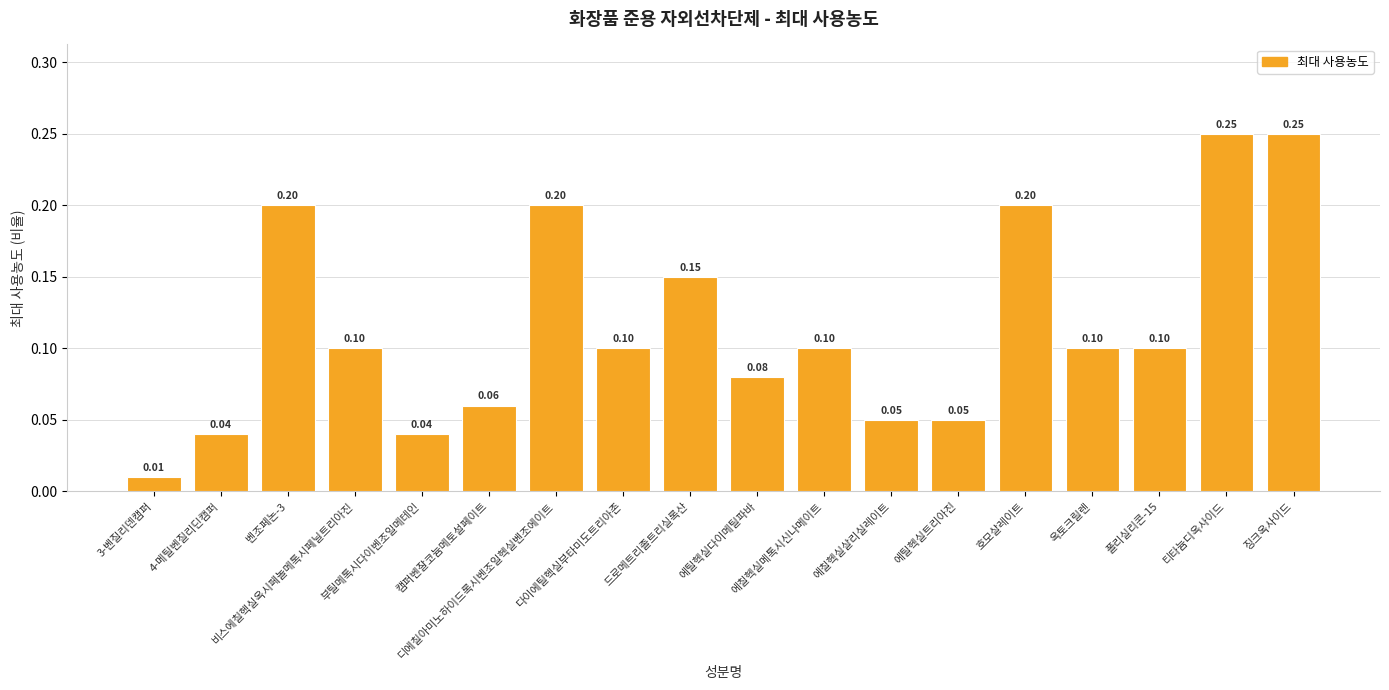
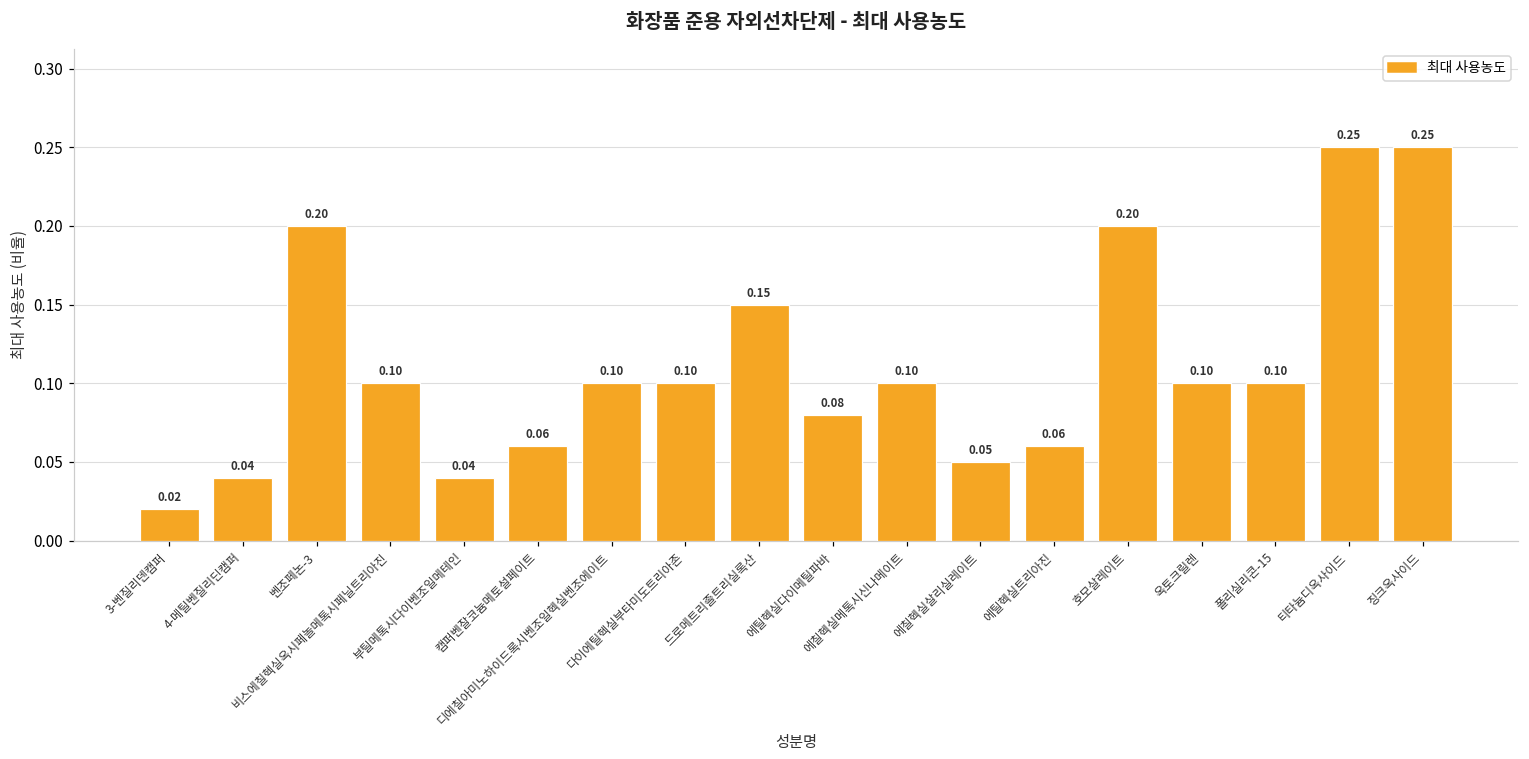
3-벤질리덴캠퍼: 0.01 -> 0.02
디에칠아미노하이드록시벤조일헥실벤조에이트: 0.20 -> 0.10
에틸헥실트리아진: 0.05 -> 0.06
